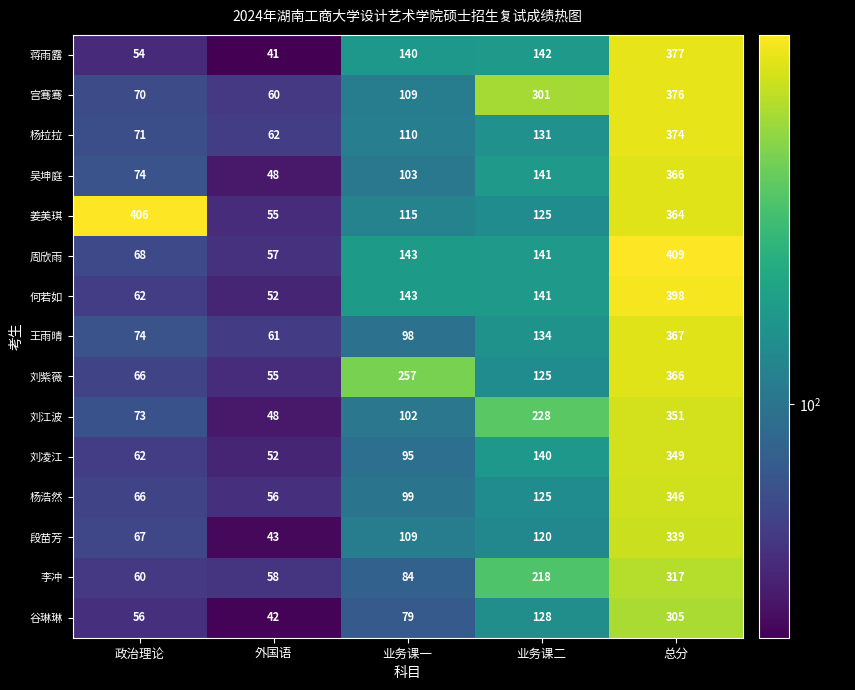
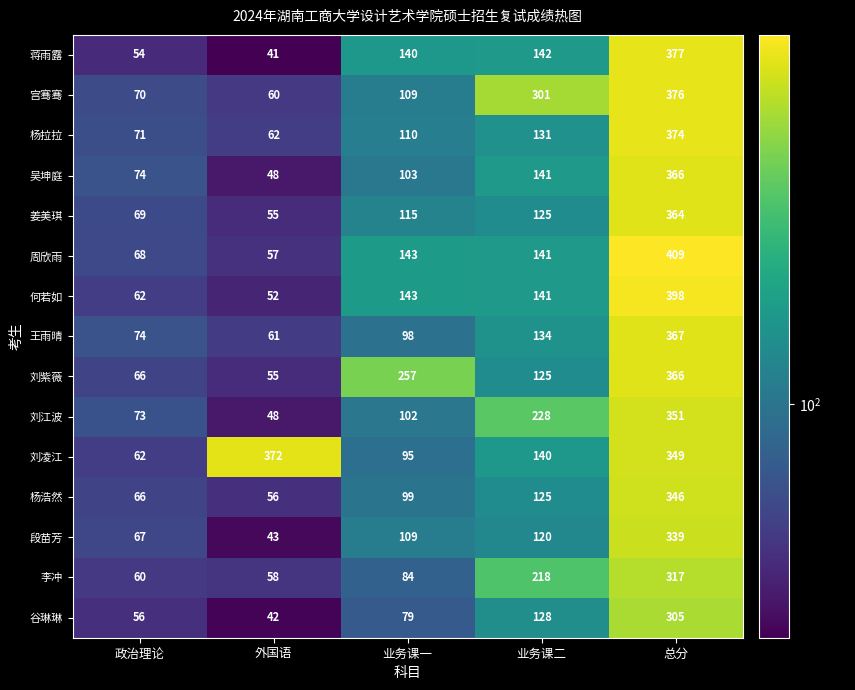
姜美琪, 政治理论: 406 -> 69
刘凌江, 外国语: 52 -> 372
